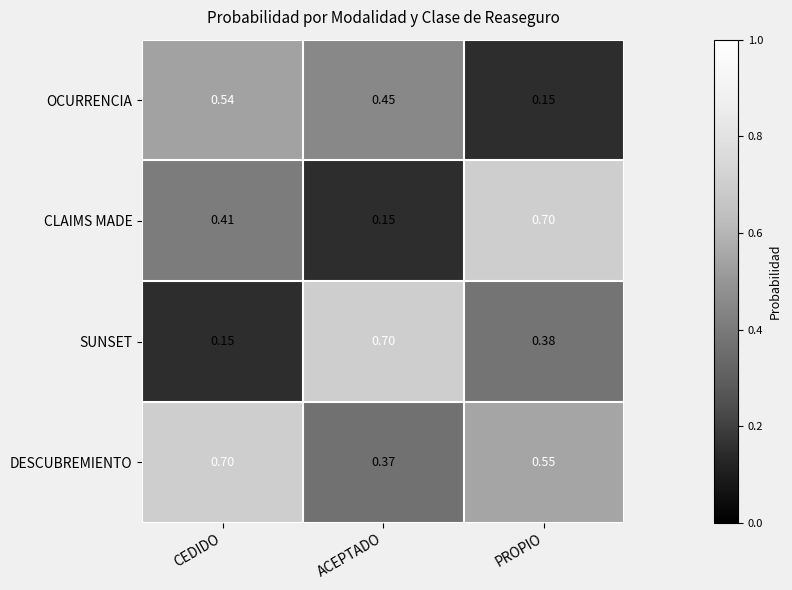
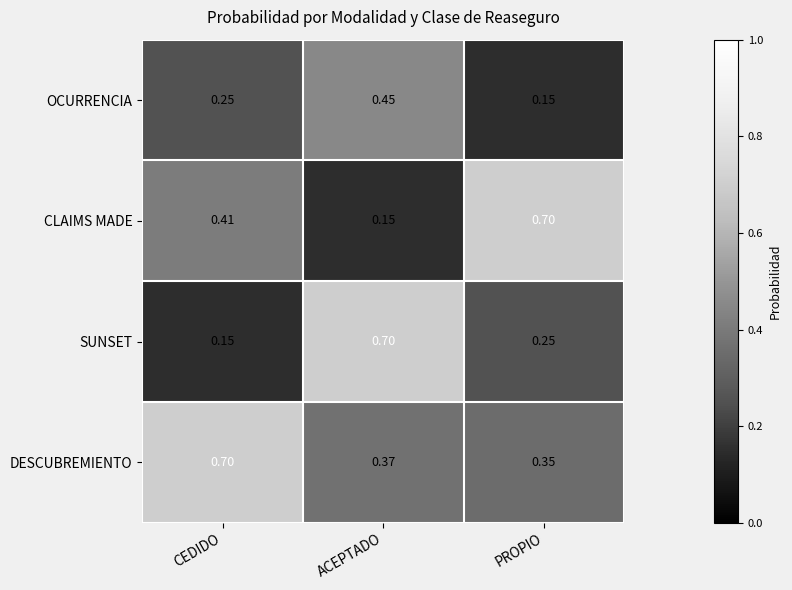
OCURRENCIA, CEDIDO: 0.54 -> 0.25
SUNSET, PROPIO: 0.38 -> 0.25
DESCUBREMIENTO, PROPIO: 0.55 -> 0.35
